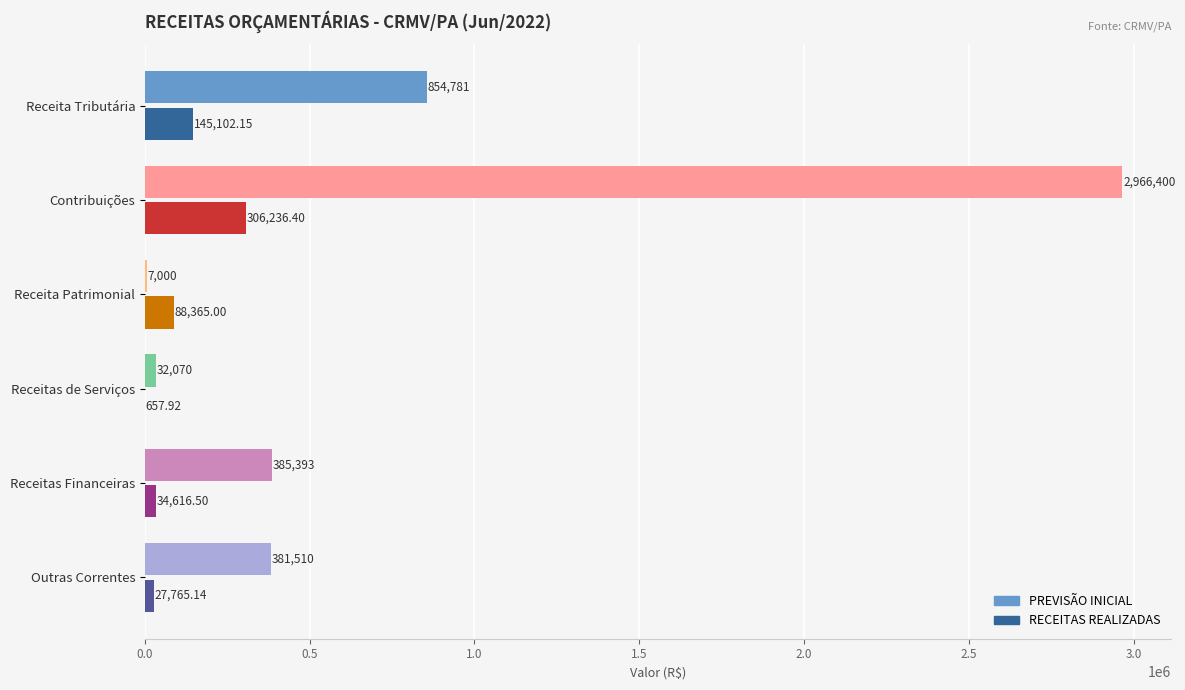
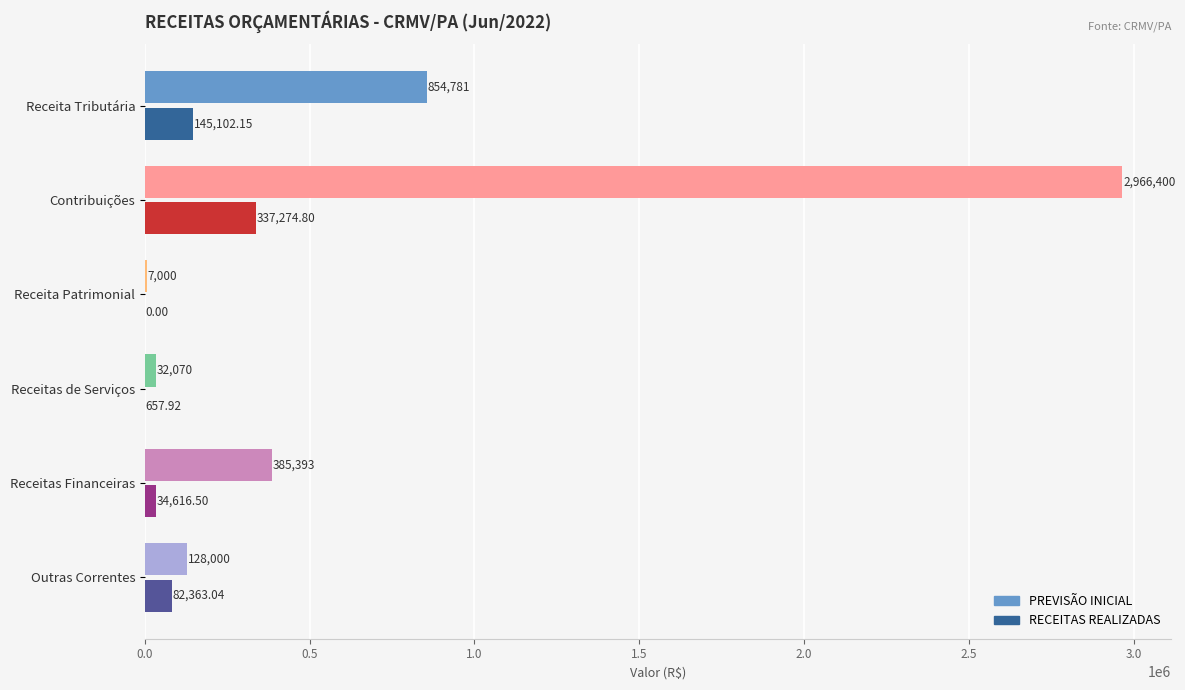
RECEITAS REALIZADAS, Contribuições: 306,236.40 -> 337,274.80
RECEITAS REALIZADAS, Receita Patrimonial: 88,365.00 -> 0.00
PREVISÃO INICIAL, Outras Correntes: 381,510 -> 128,000
RECEITAS REALIZADAS, Outras Correntes: 27,765.14 -> 82,363.04
